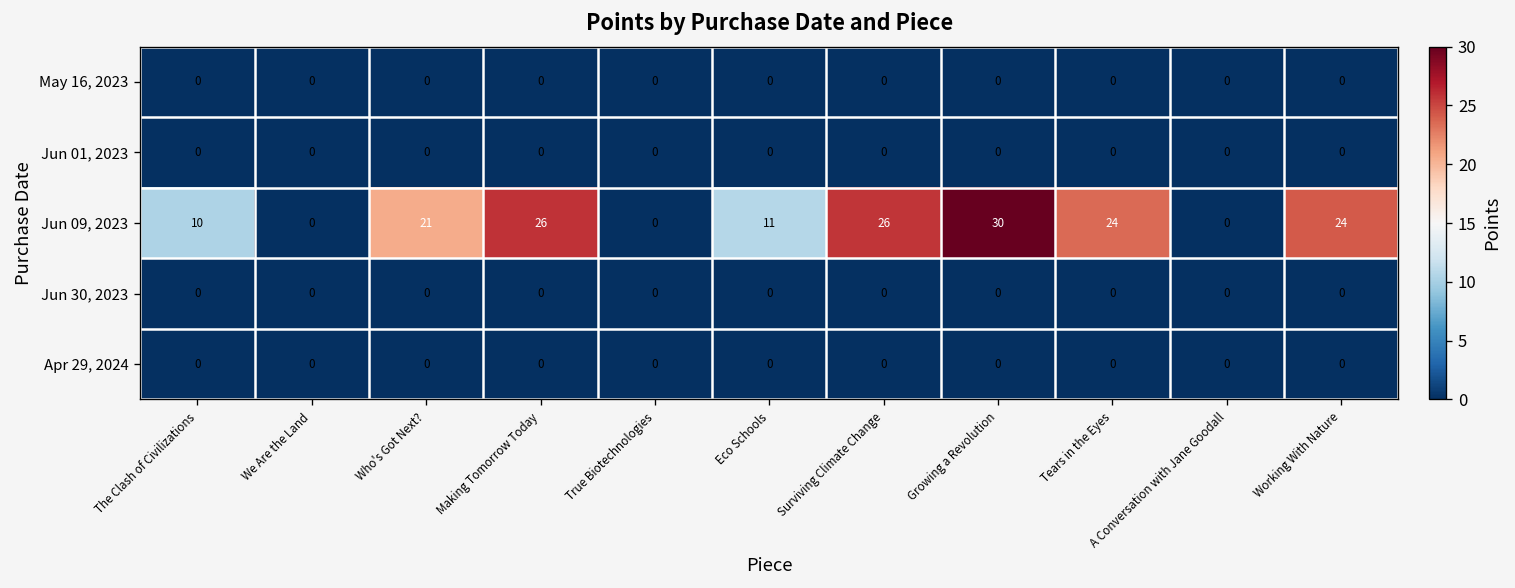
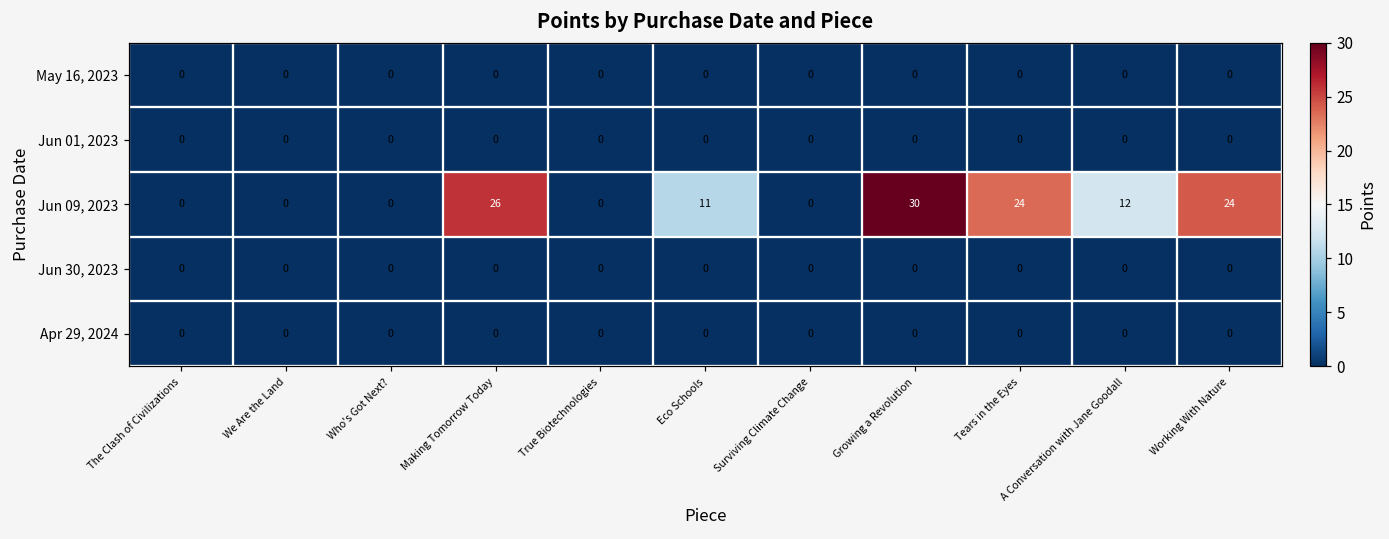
Jun 09, 2023, The Clash of Civilizations: 10 -> 0
Jun 09, 2023, Who's Got Next?: 21 -> 0
Jun 09, 2023, Surviving Climate Change: 26 -> 0
Jun 09, 2023, A Conversation with Jane Goodall: 0 -> 12
